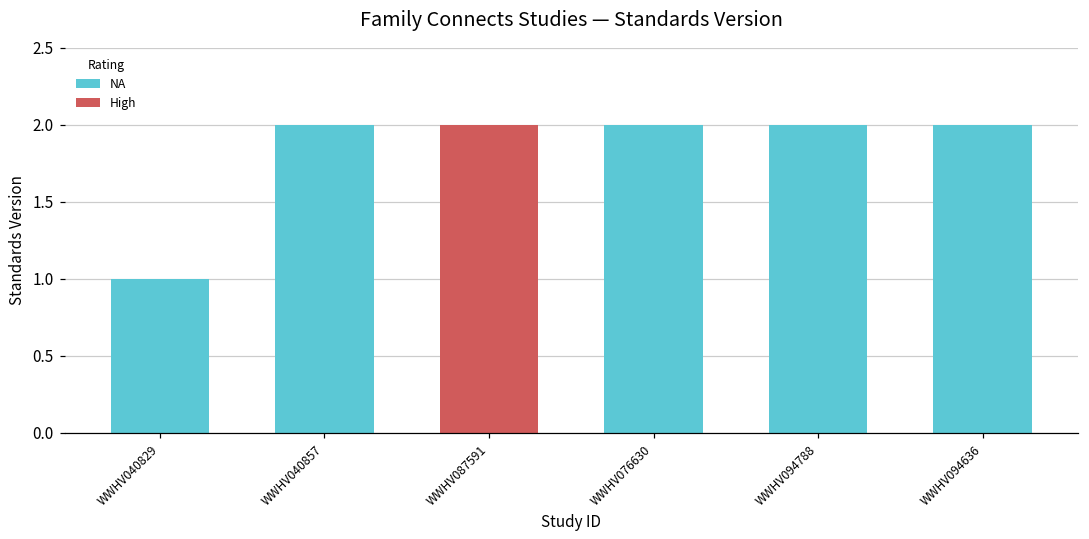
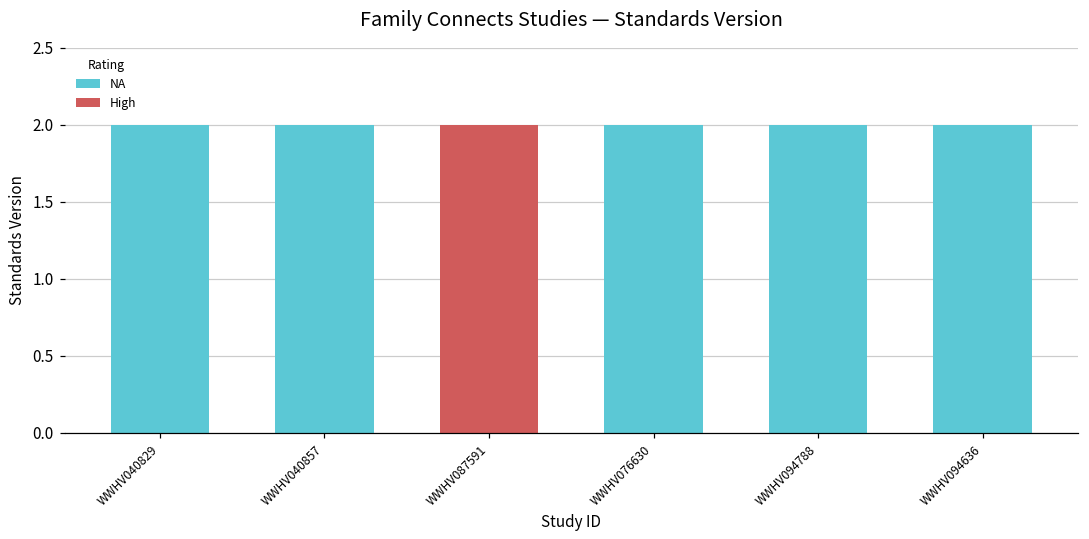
WWHV040829: 1 -> 2
